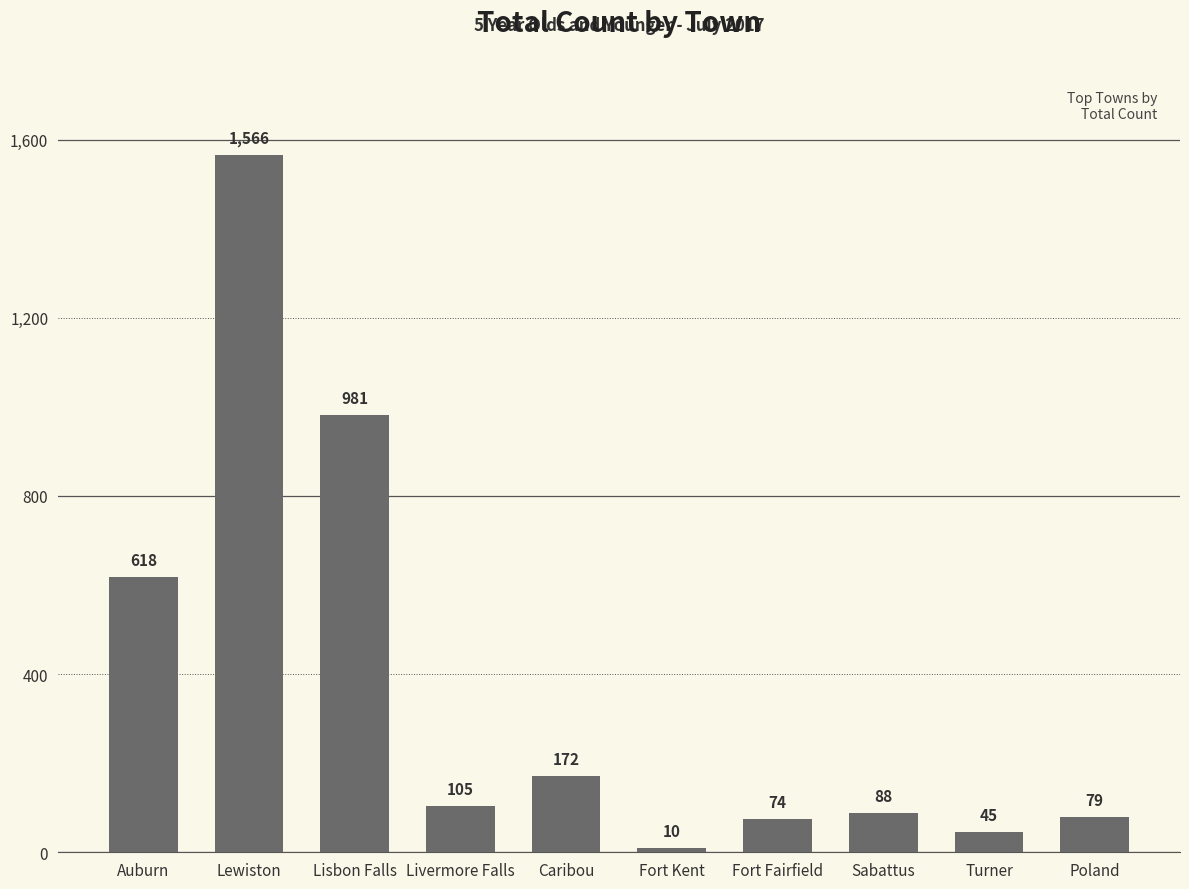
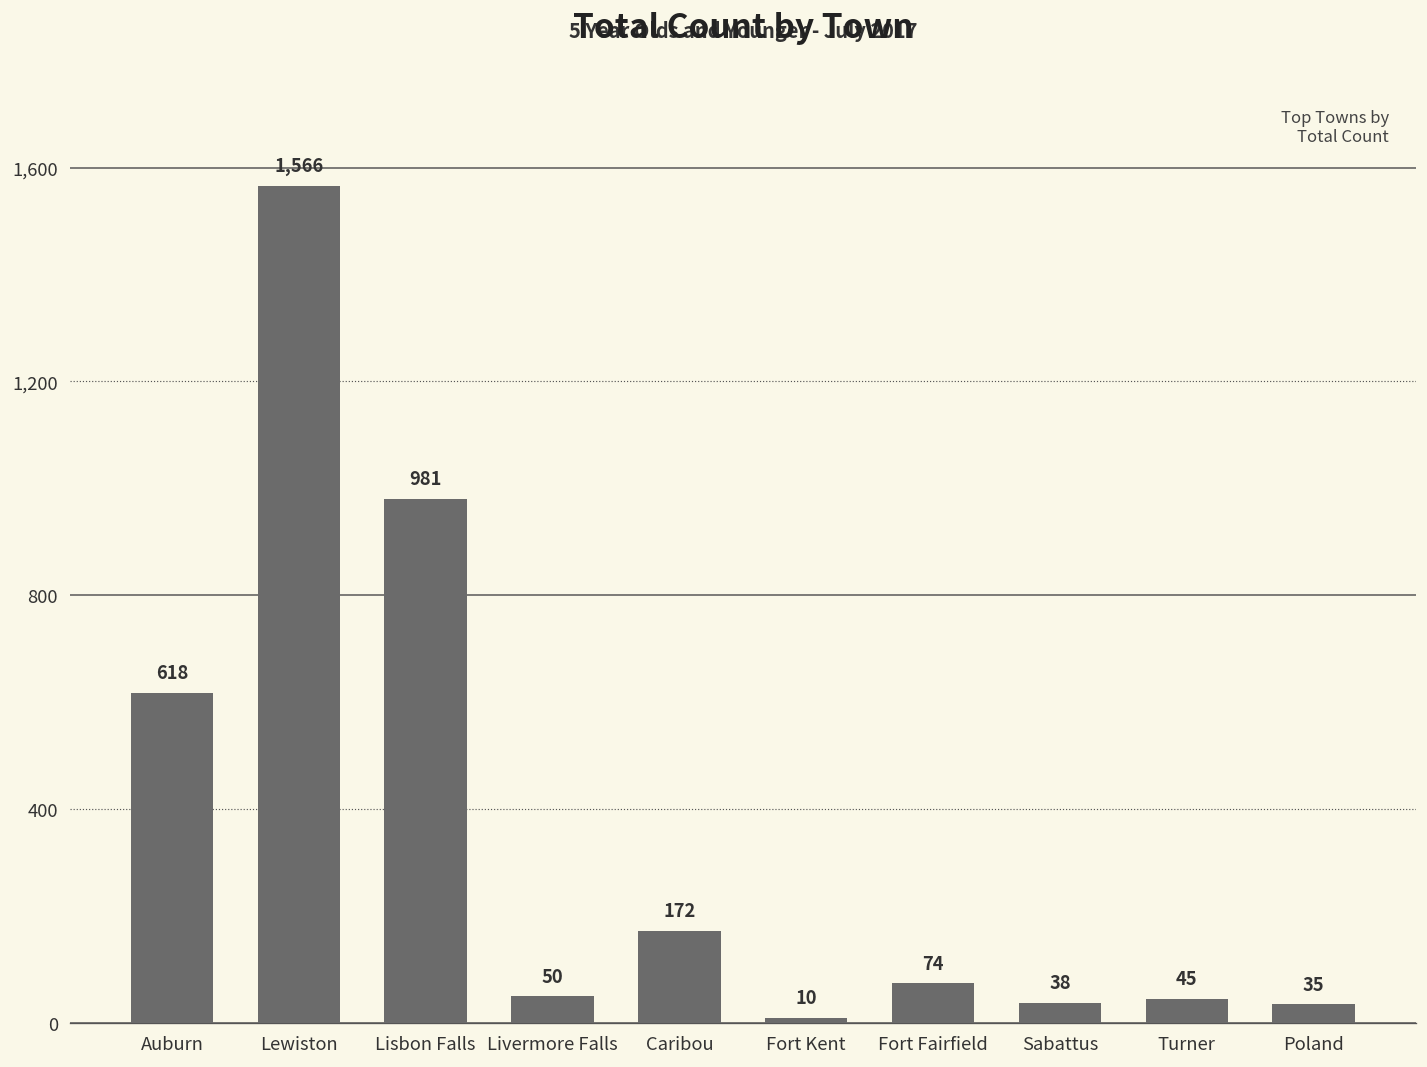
Livermore Falls: 105 -> 50
Sabattus: 88 -> 38
Poland: 79 -> 35
